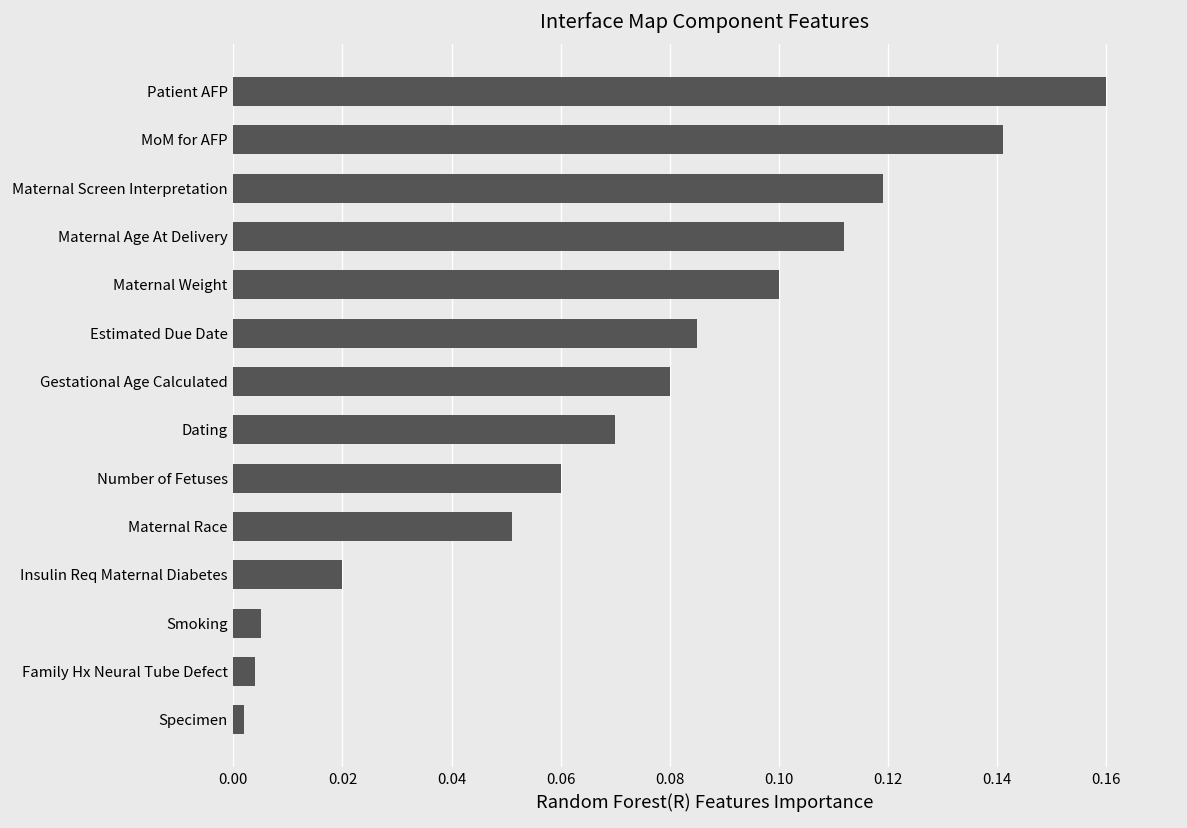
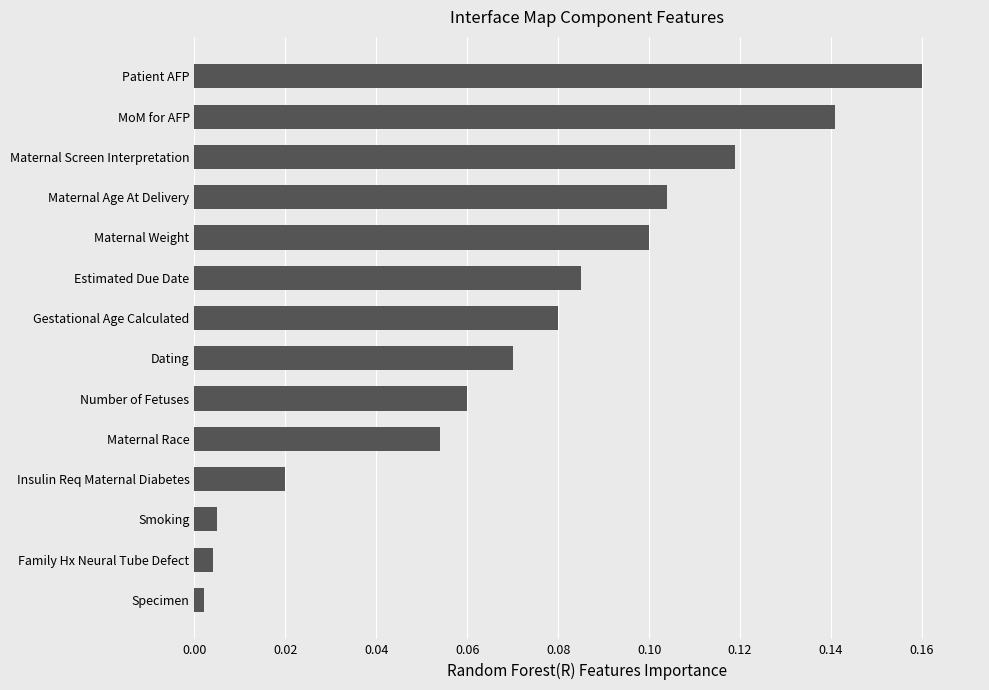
Maternal Age At Delivery: 0.112 -> 0.104
Maternal Race: 0.051 -> 0.054
